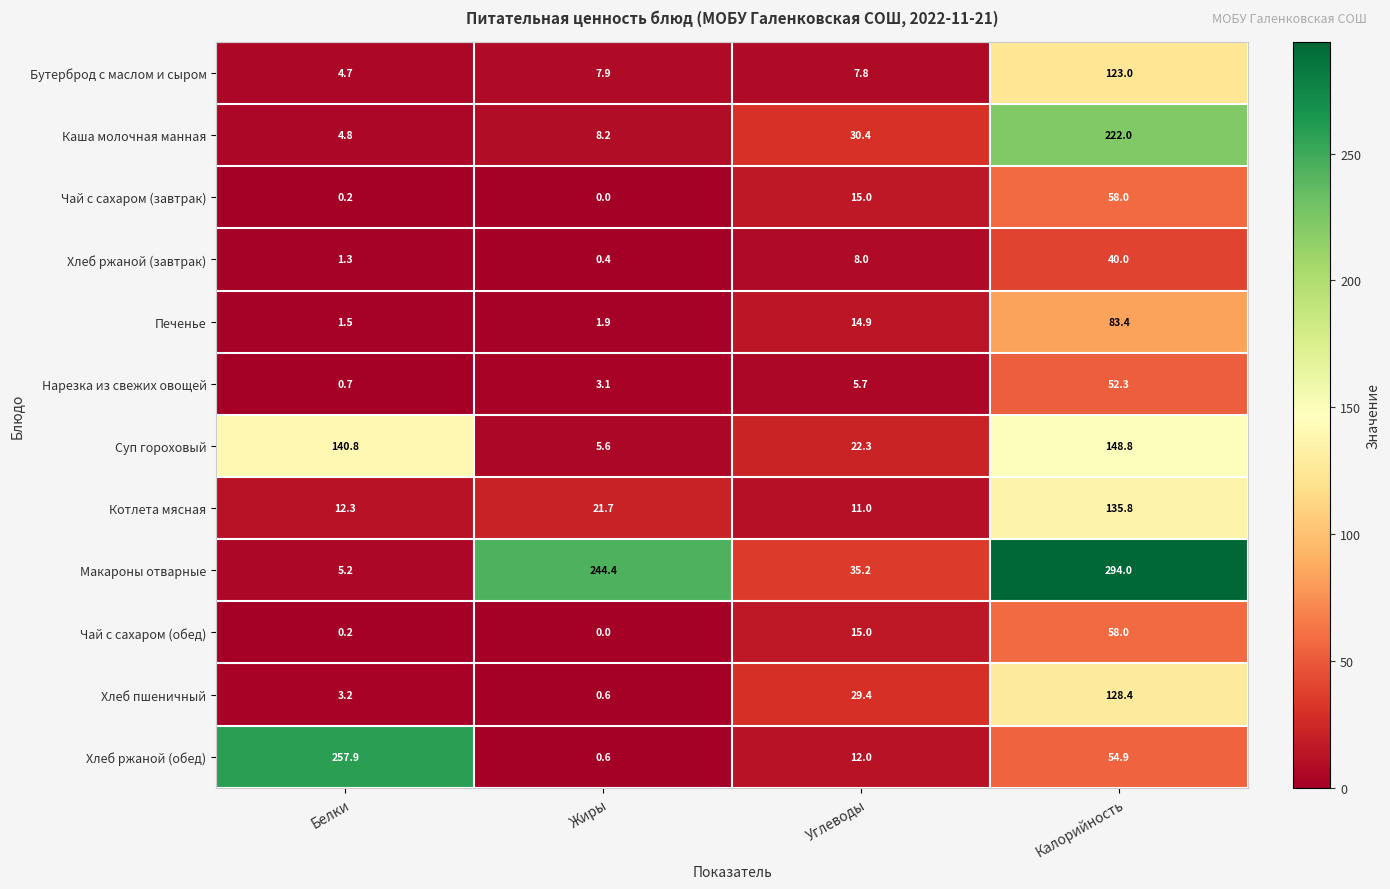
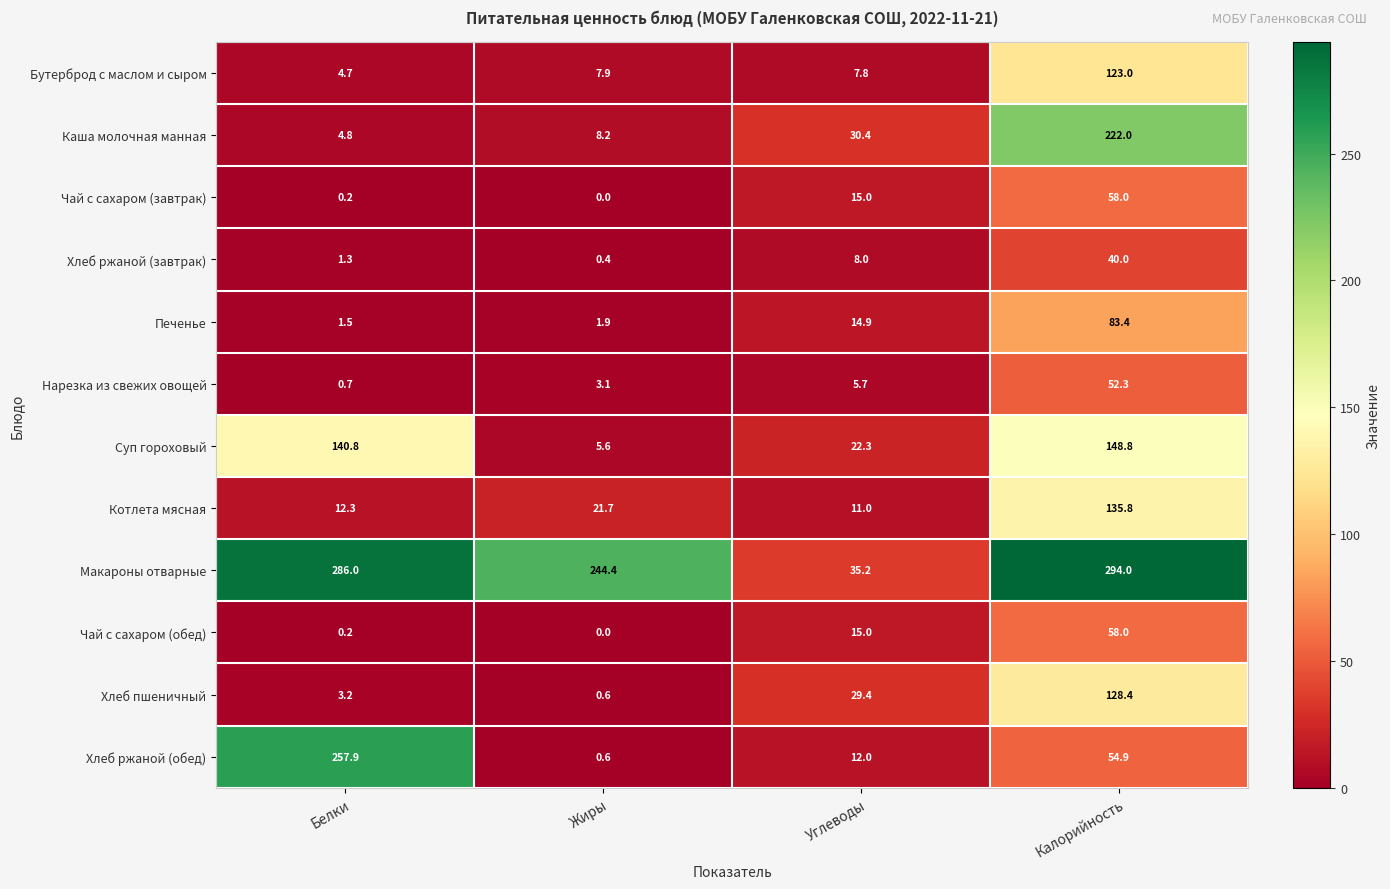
Макароны отварные, Белки: 5.2 -> 286.0
